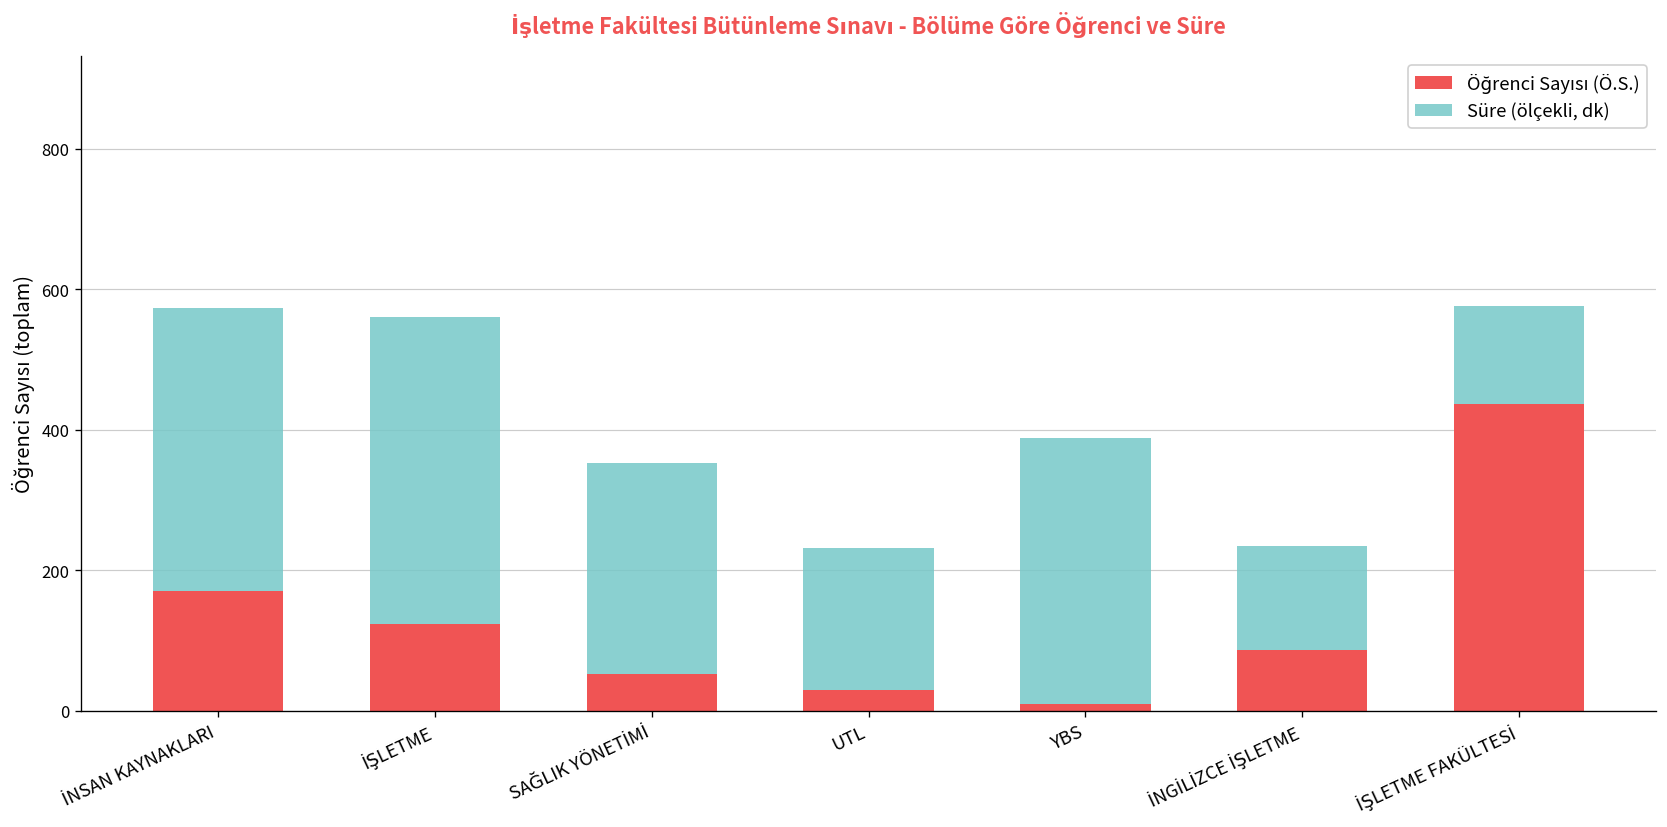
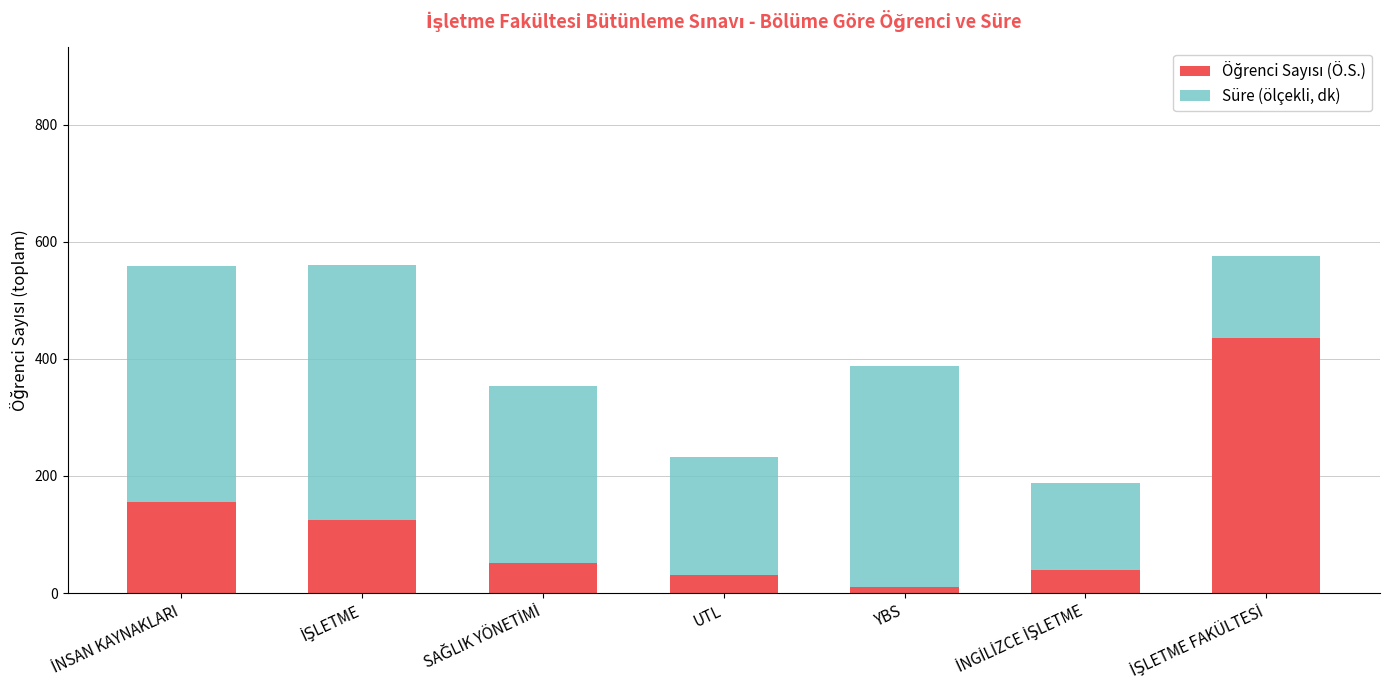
Öğrenci Sayısı (Ö.S.), İNSAN KAYNAKLARI: 170 -> 160
Öğrenci Sayısı (Ö.S.), İNGİLİZCE İŞLETME: 90 -> 40
